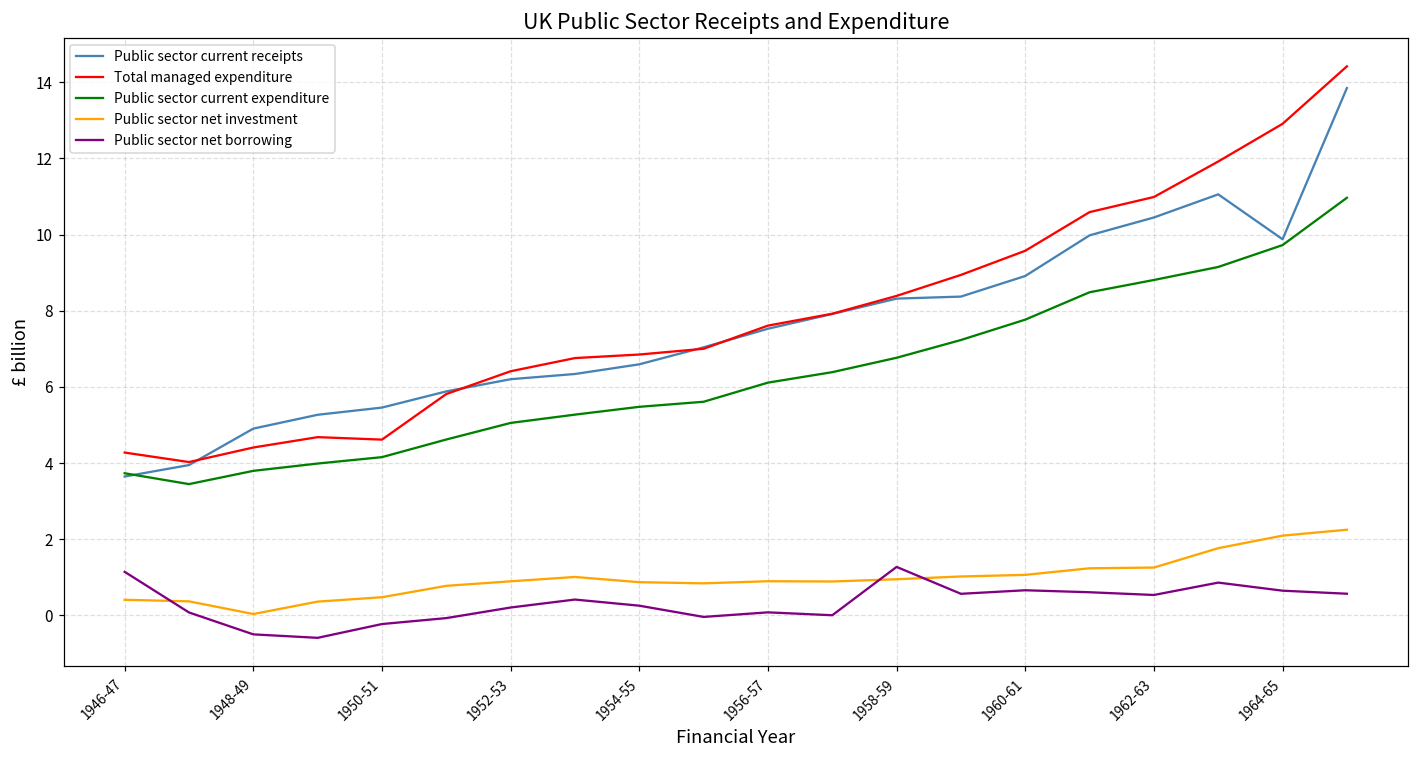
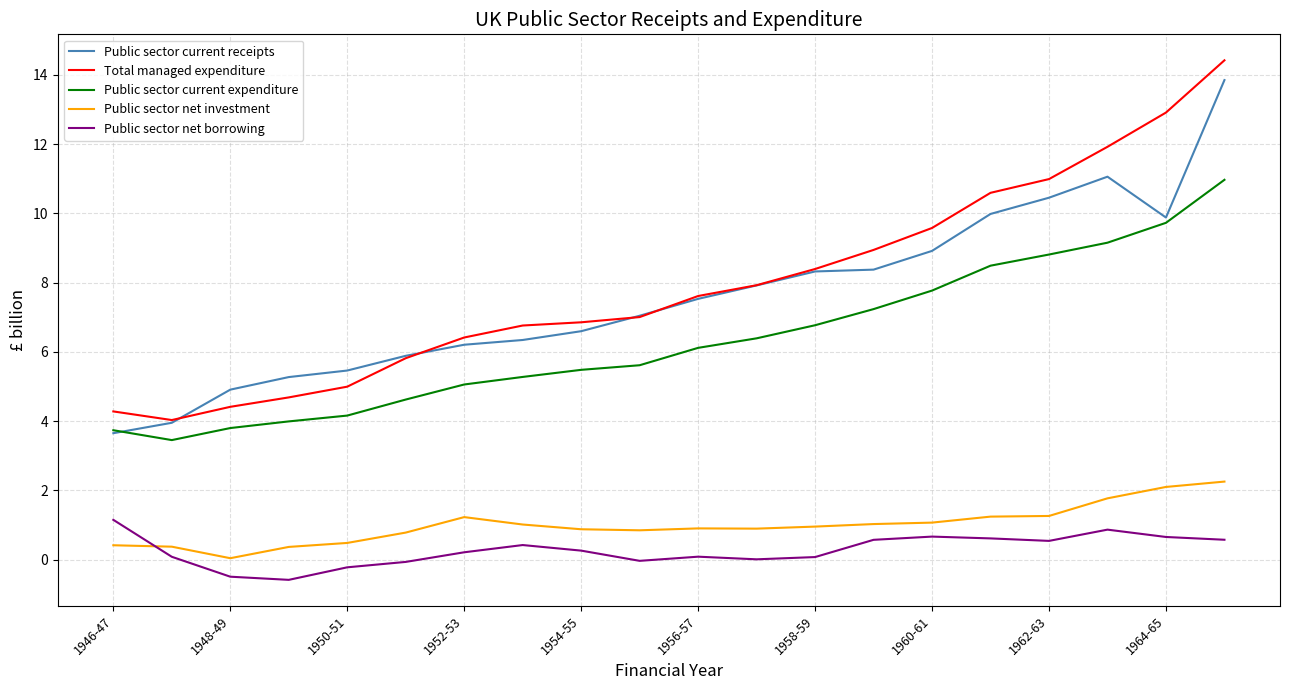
Total managed expenditure, 1950-51: 4.6 -> 5.0
Public sector net investment, 1952-53: 0.9 -> 1.2
Public sector net borrowing, 1958-59: 1.3 -> 0.1
